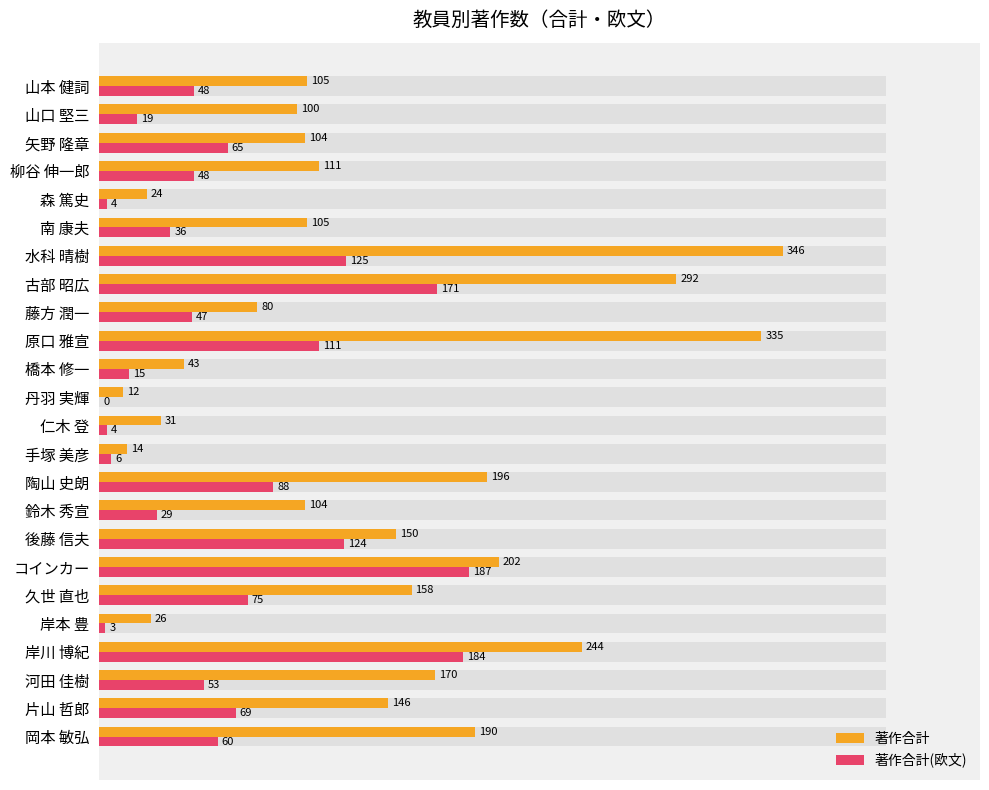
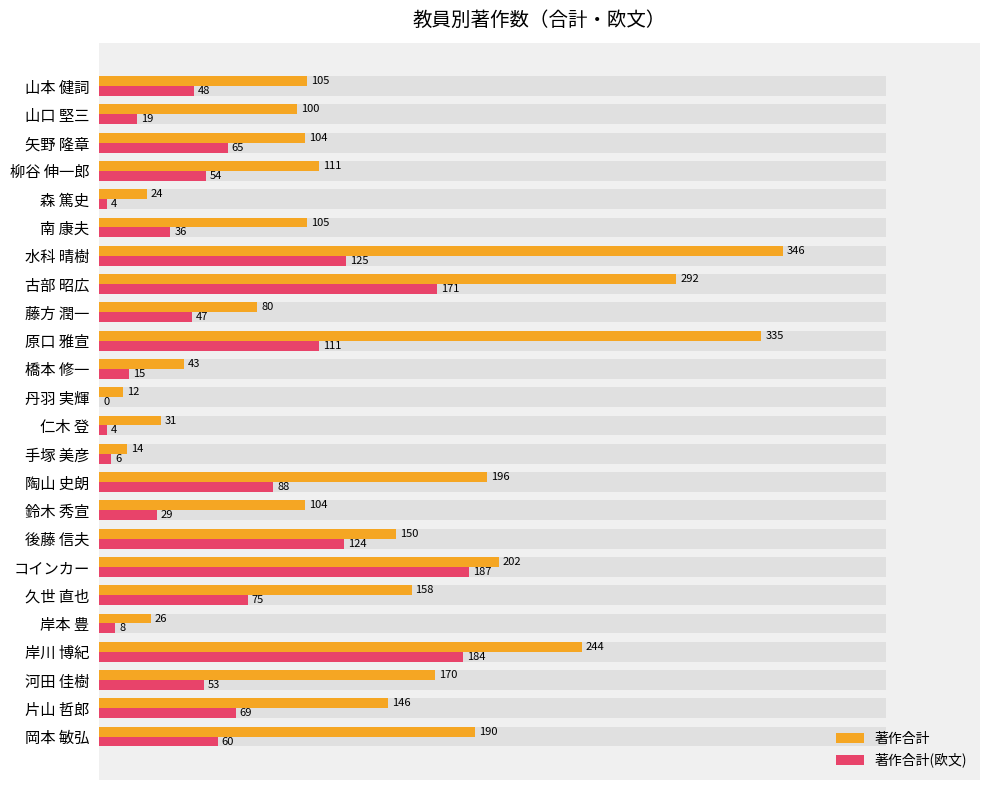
著作合計(欧文), 柳谷 伸一郎: 48 -> 54
著作合計(欧文), 岸本 豊: 3 -> 8
